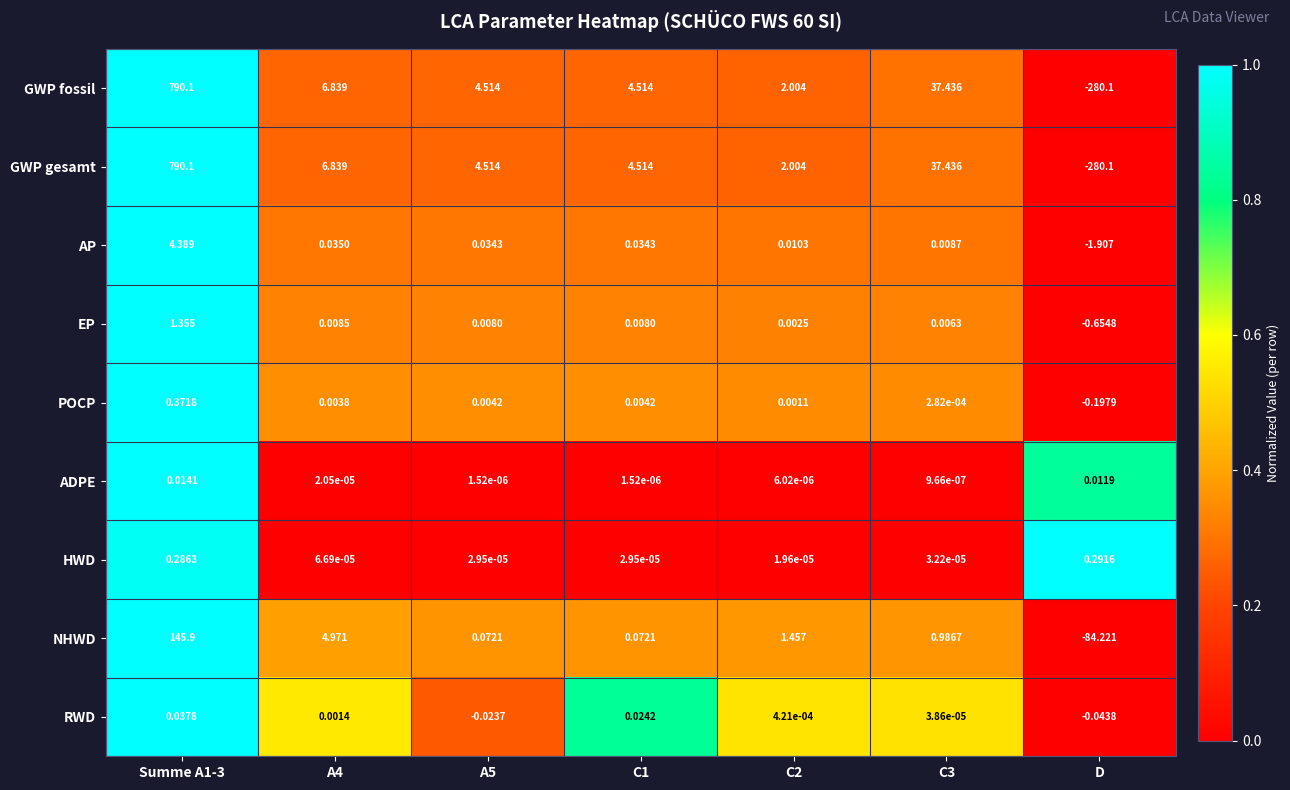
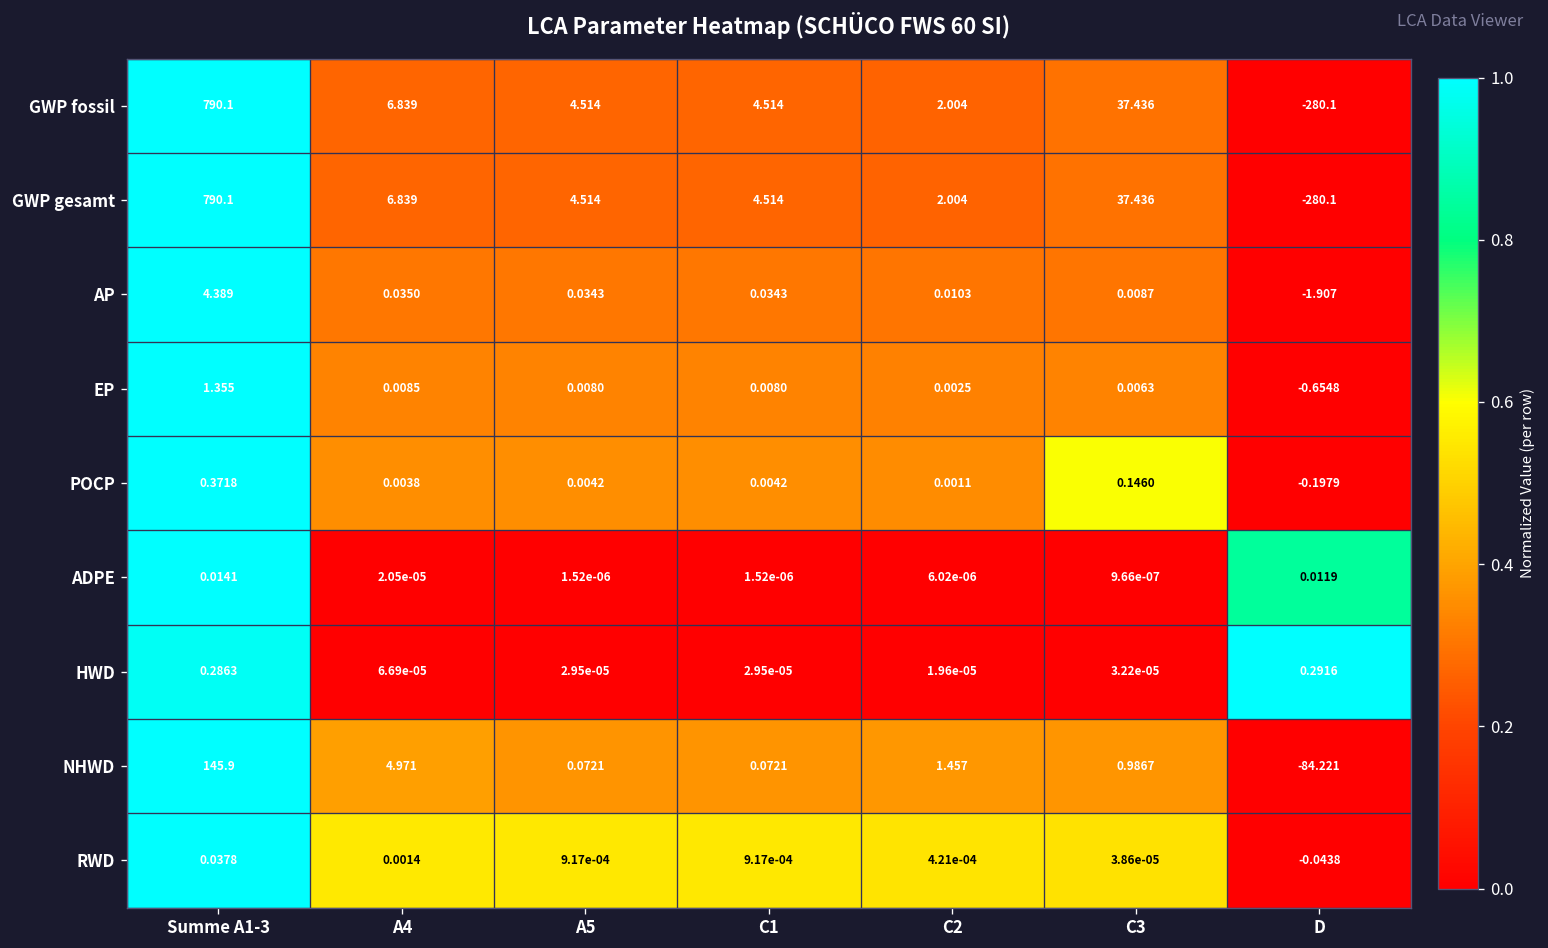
POCP, C3: 2.82e-04 -> 0.1460
RWD, A5: -0.0237 -> 9.17e-04
RWD, C1: 0.0242 -> 9.17e-04
